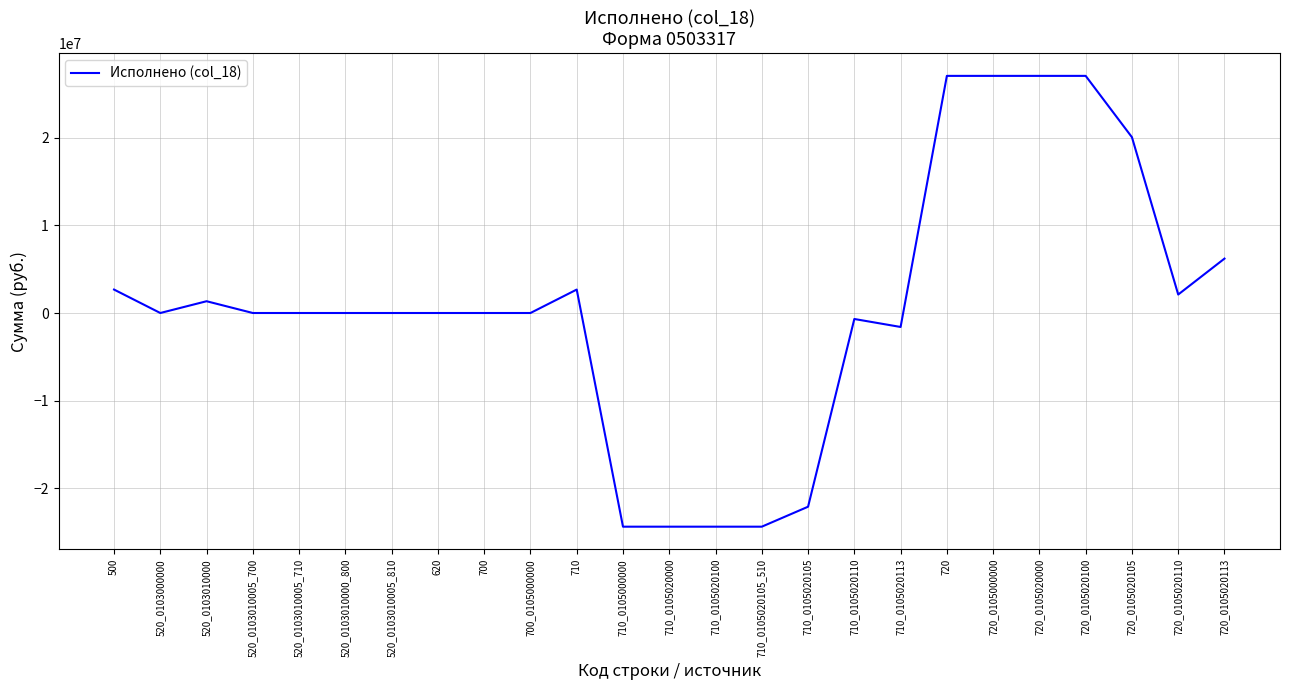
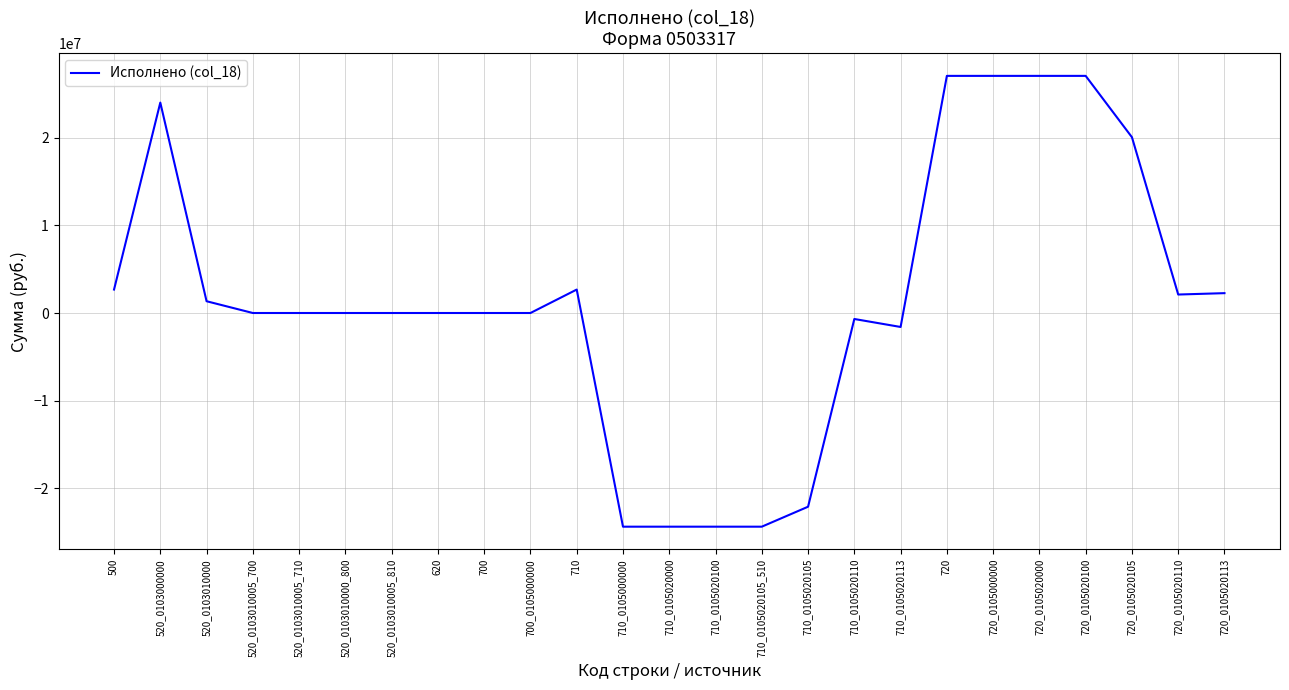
520_0103000000: 0 -> 24000000
720_0105020113: 6000000 -> 2000000
